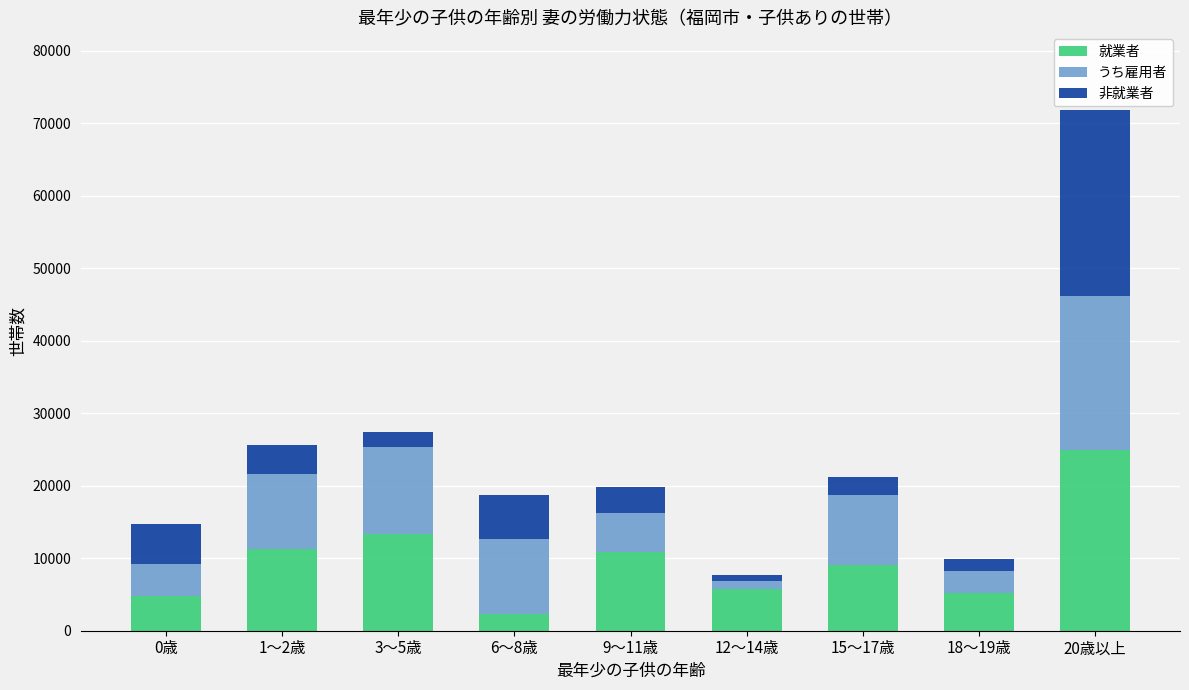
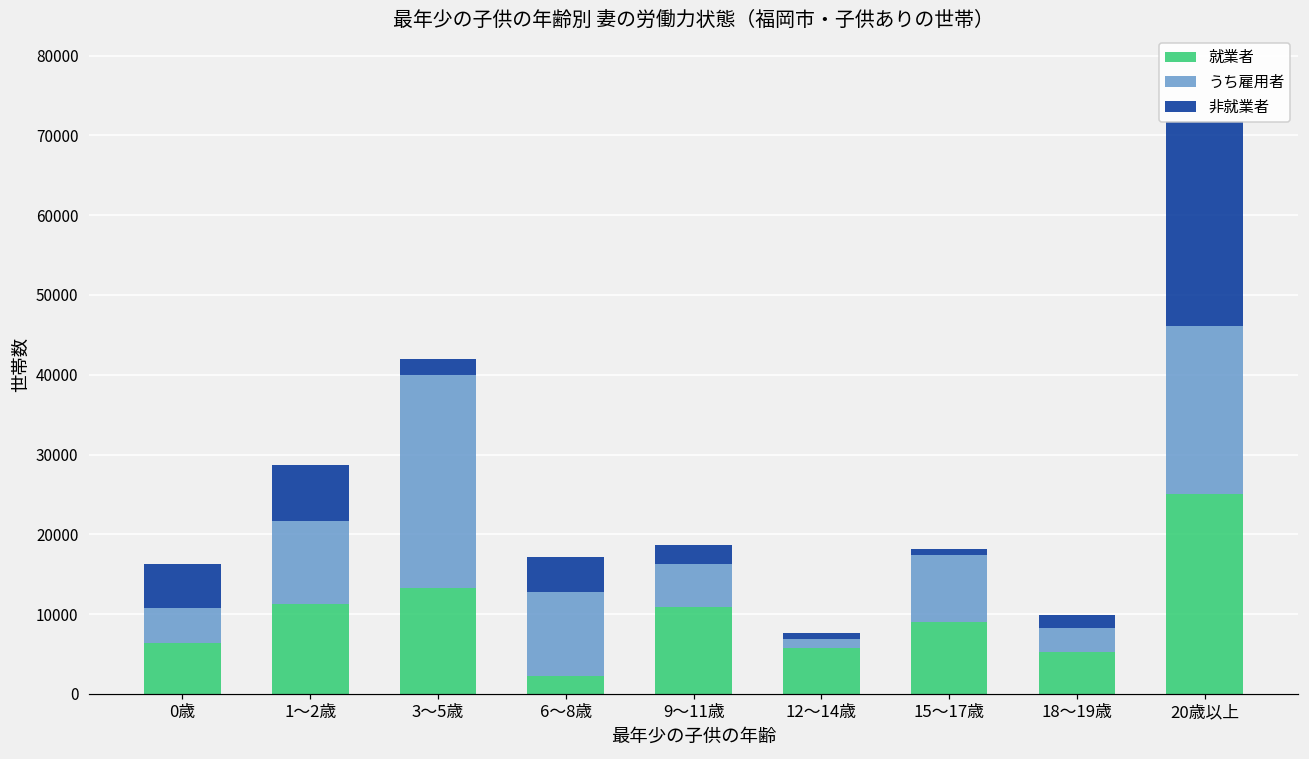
就業者, 0歳: 5000 -> 6000
非就業者, 1～2歳: 4000 -> 7000
うち雇用者, 3～5歳: 12000 -> 27000
非就業者, 6～8歳: 6000 -> 5000
非就業者, 9～11歳: 4000 -> 2000
うち雇用者, 15～17歳: 10000 -> 8000
非就業者, 15～17歳: 3000 -> 1000
